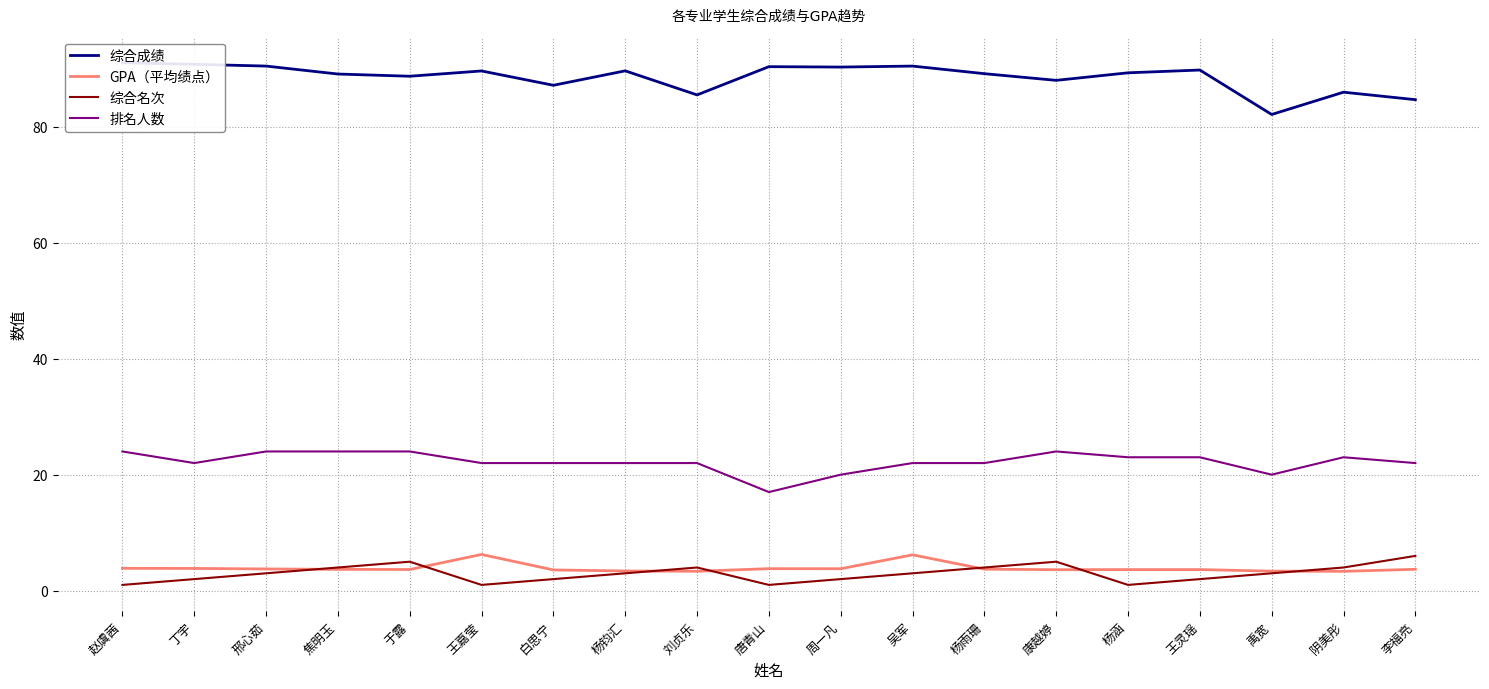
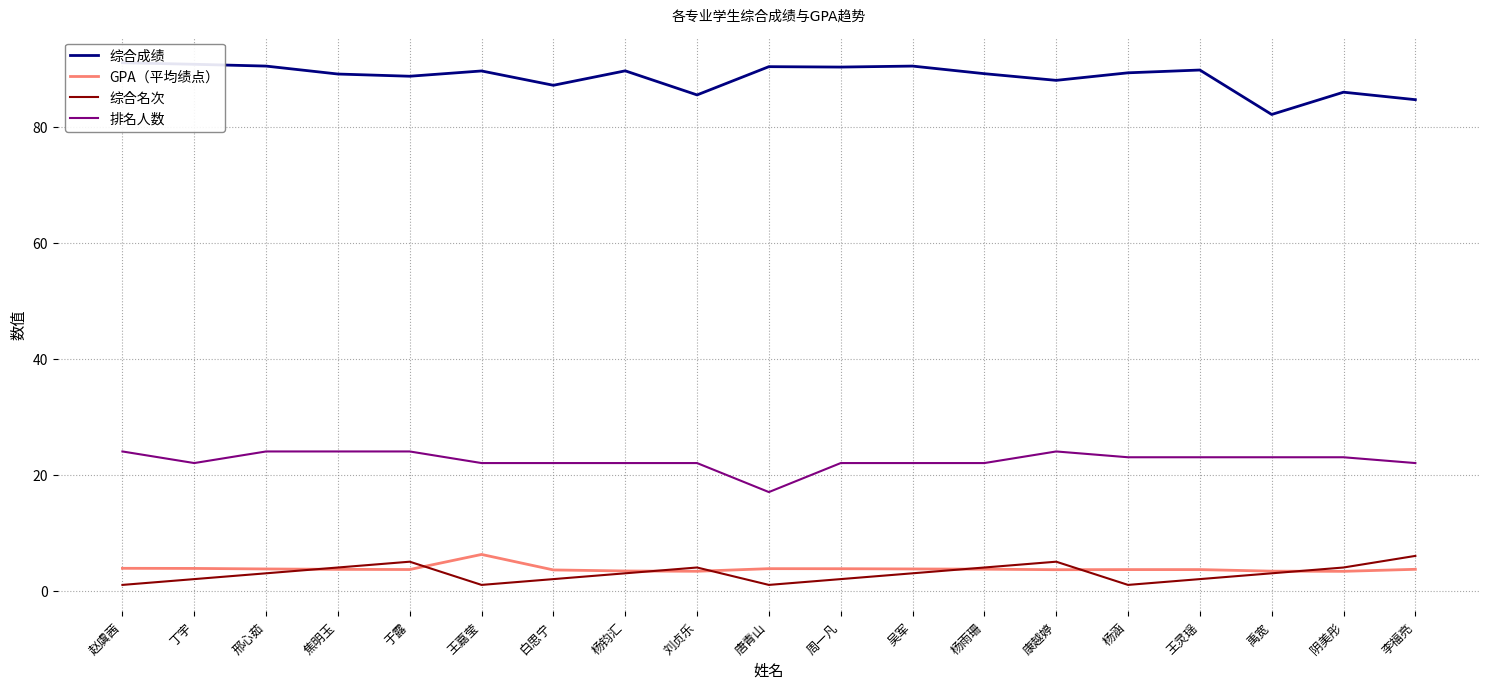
排名人数, 周一凡: 20 -> 22
GPA（平均绩点）, 吴军: 6 -> 4
排名人数, 禹宽: 20 -> 23
